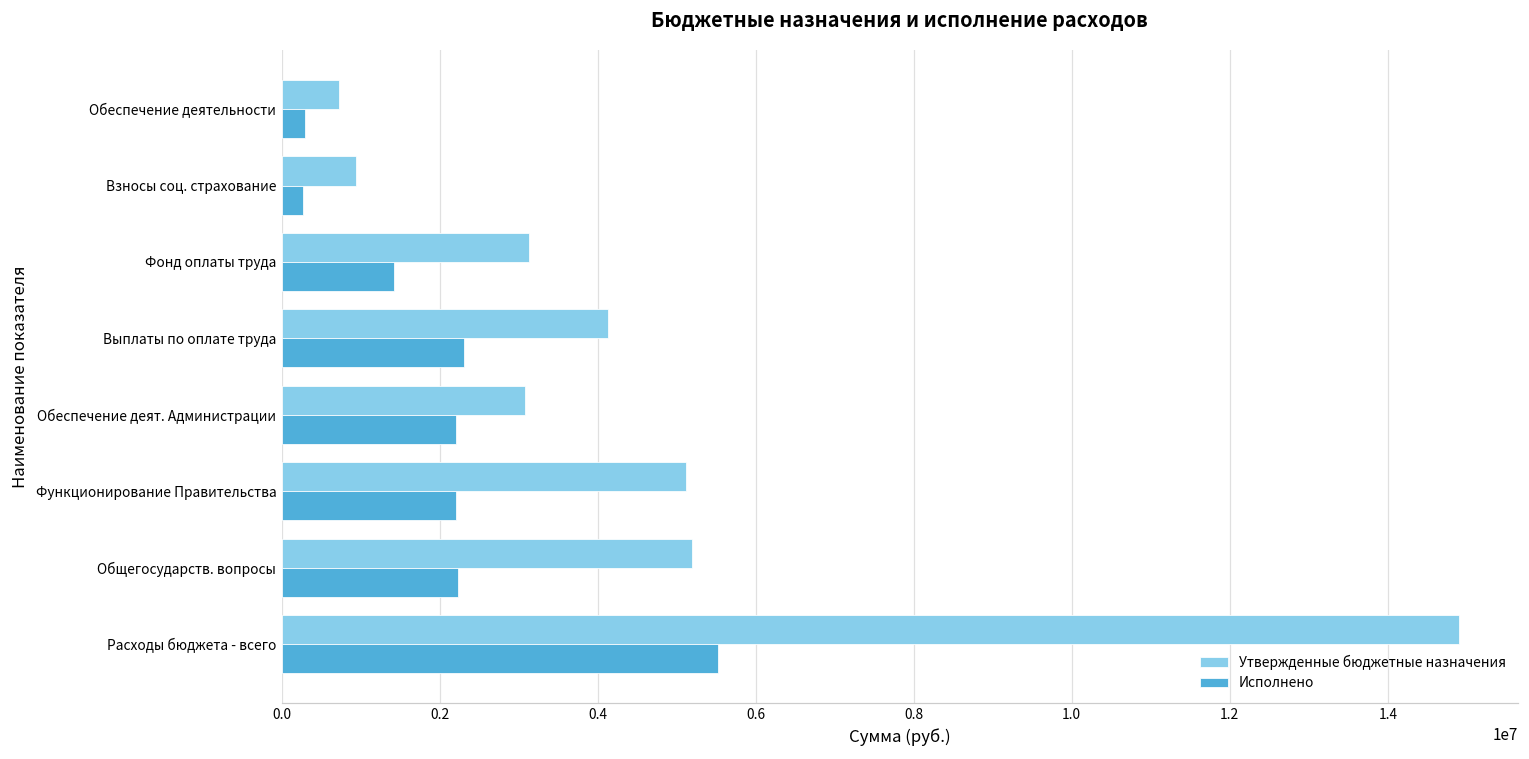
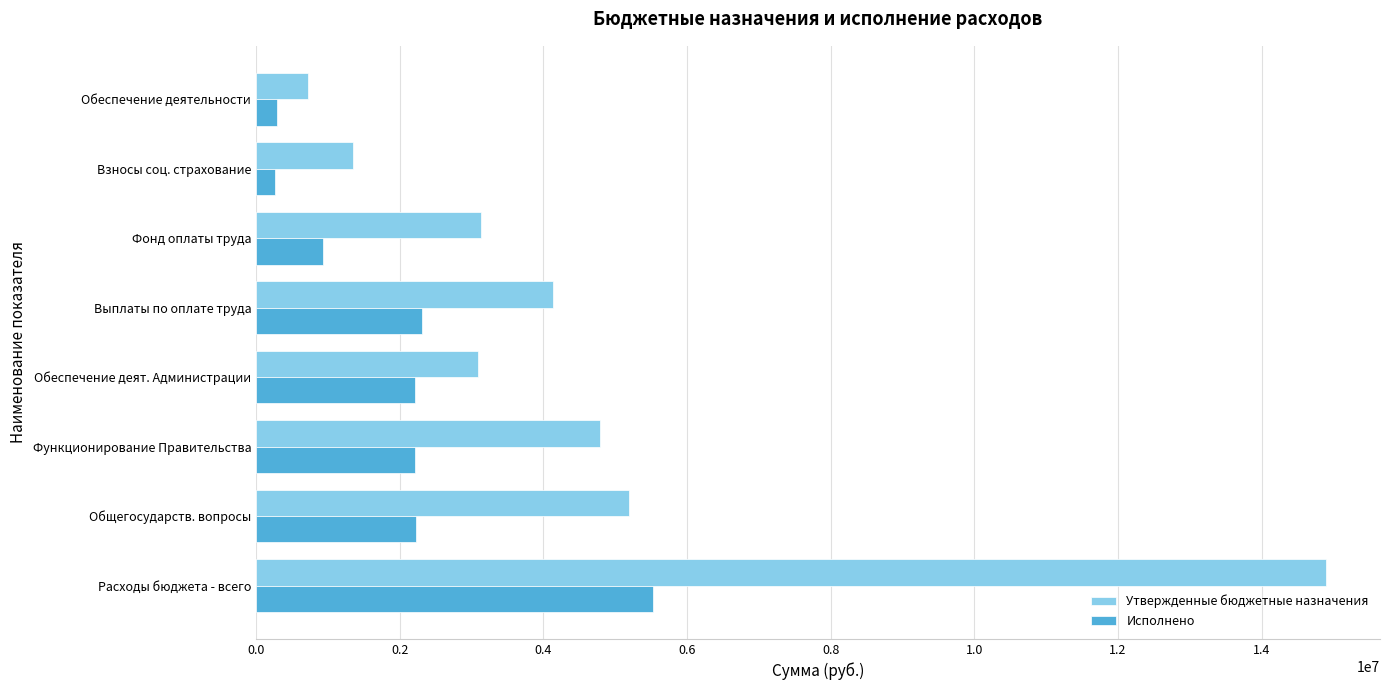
Утвержденные бюджетные назначения, Взносы соц. страхование: 900000 -> 1300000
Исполнено, Фонд оплаты труда: 1400000 -> 900000
Утвержденные бюджетные назначения, Функционирование Правительства: 5100000 -> 4800000
